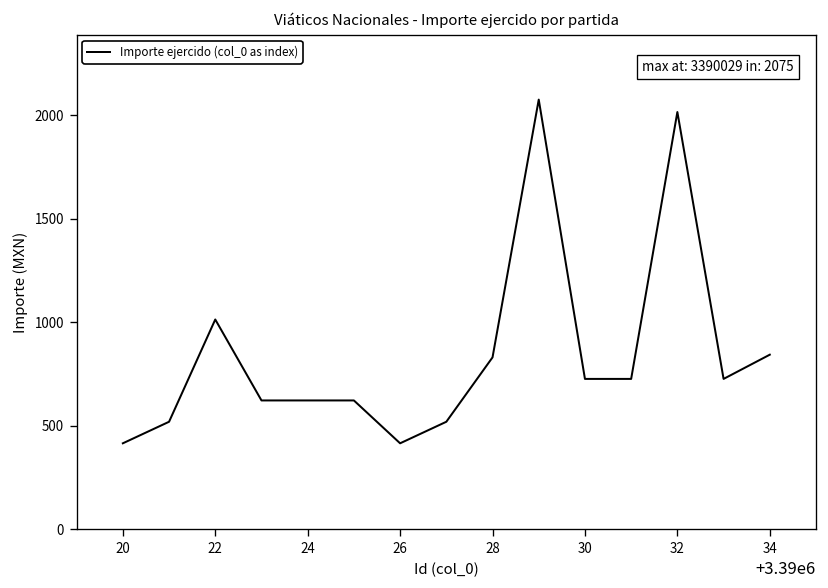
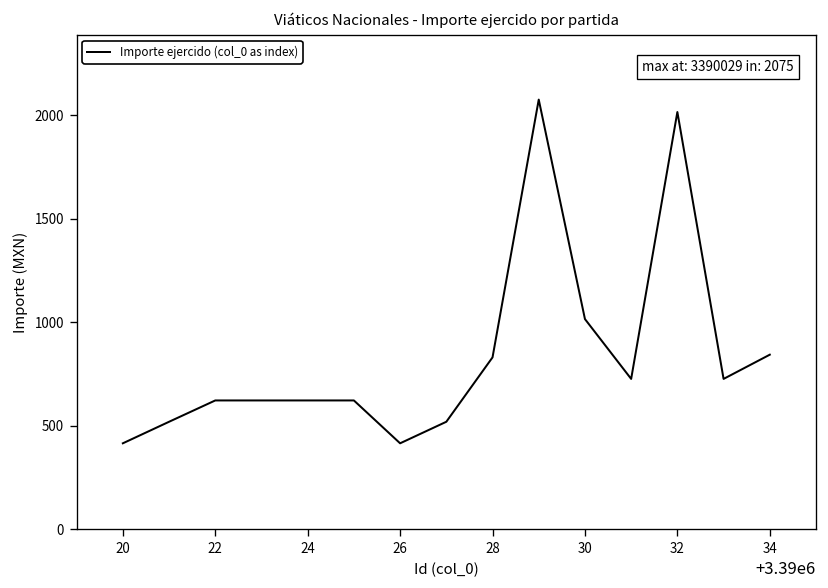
22: 1010 -> 620
30: 730 -> 1020
